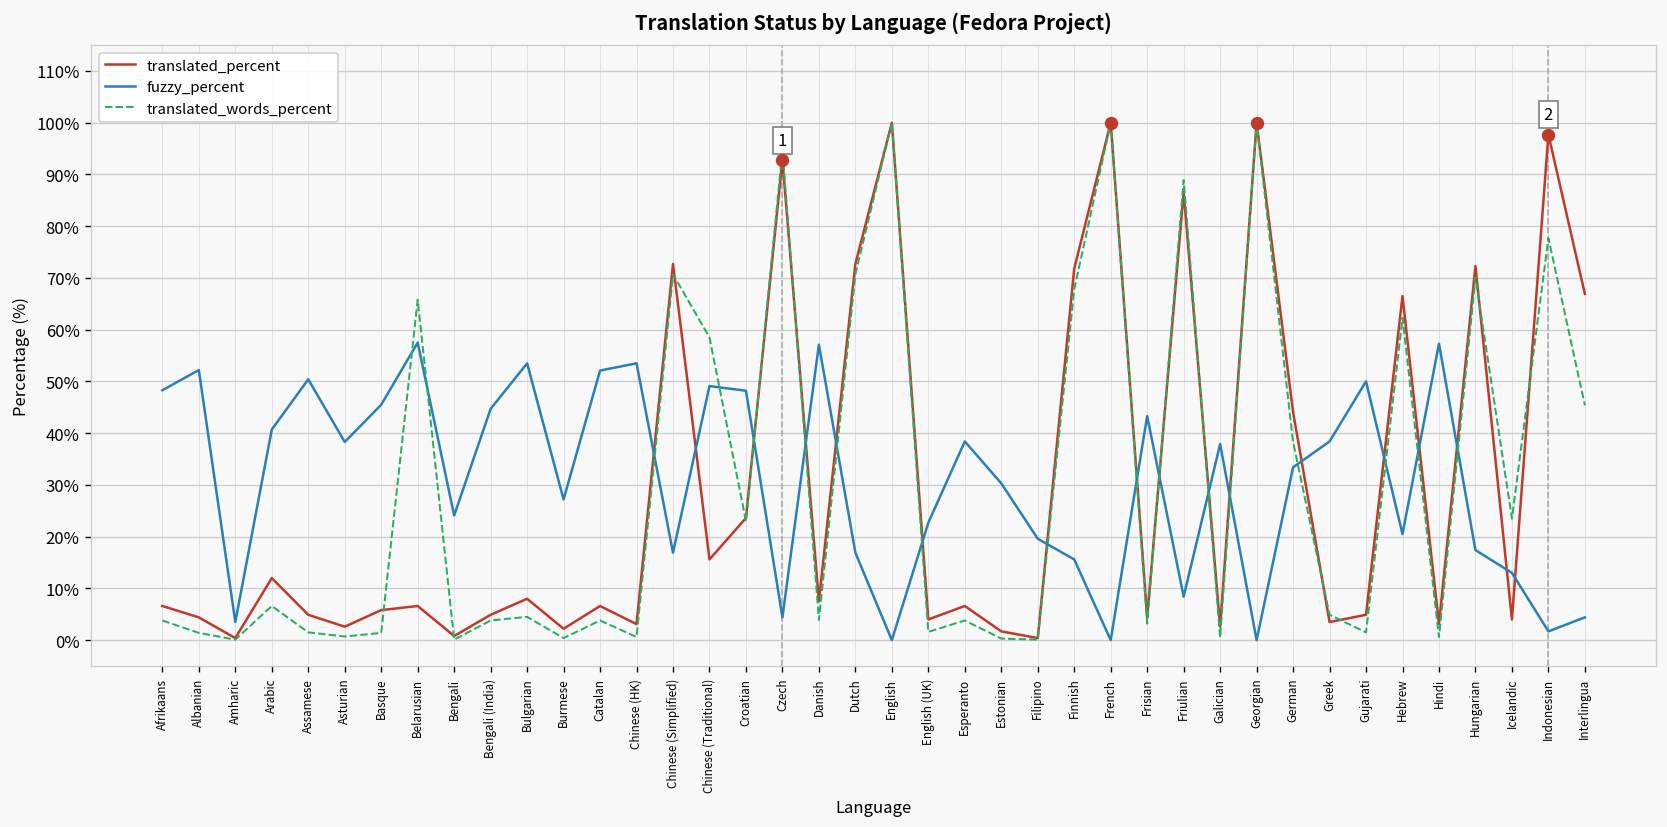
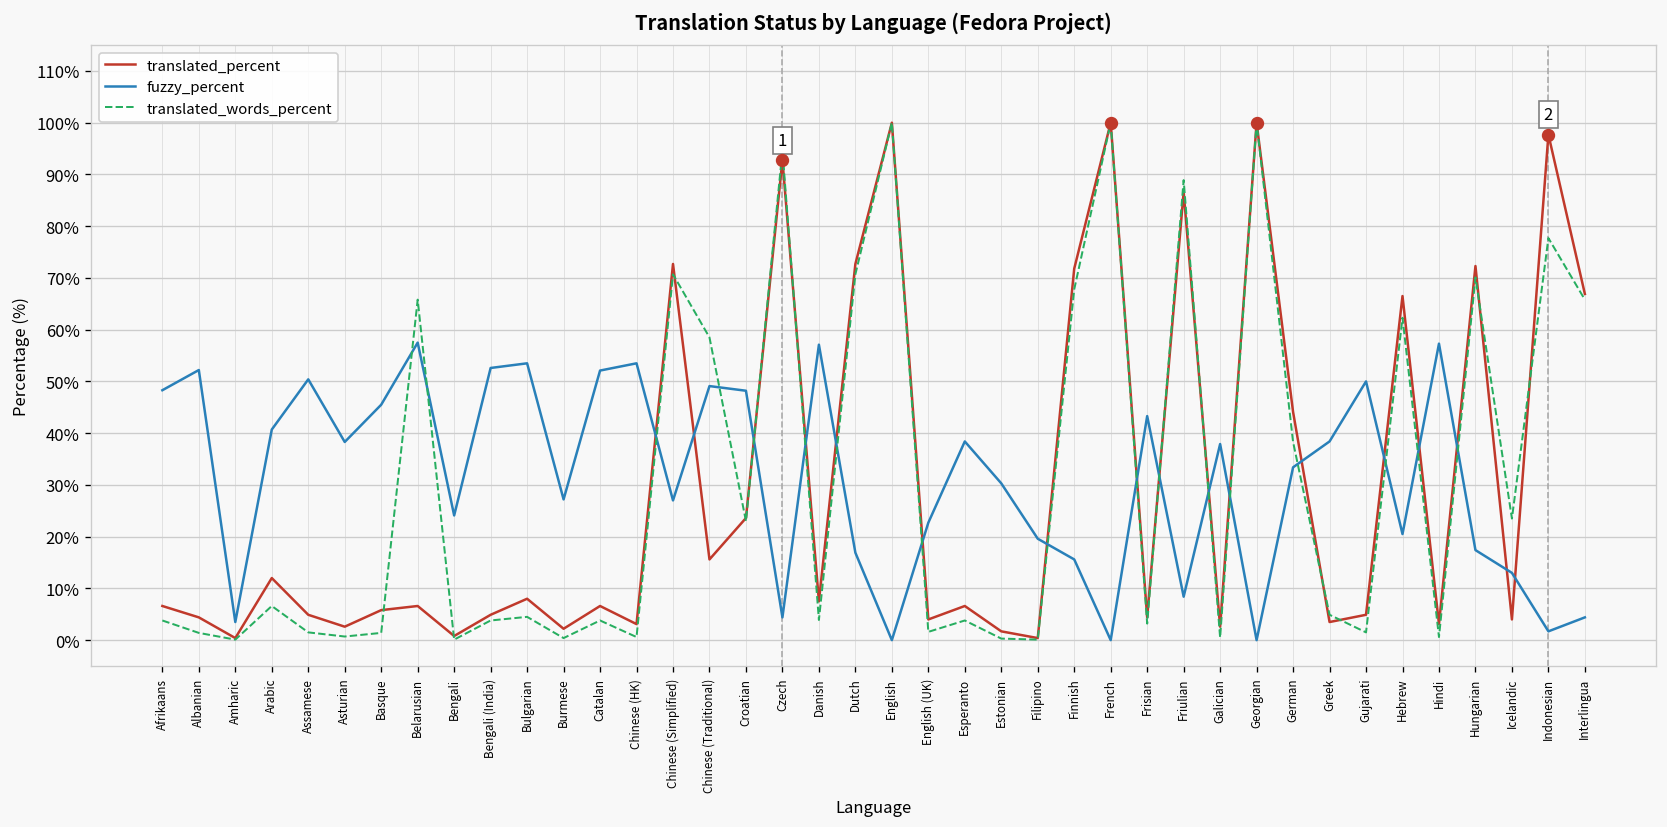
fuzzy_percent, Bengali (India): 45% -> 53%
fuzzy_percent, Chinese (Simplified): 17% -> 27%
translated_words_percent, Interlingua: 45% -> 66%
